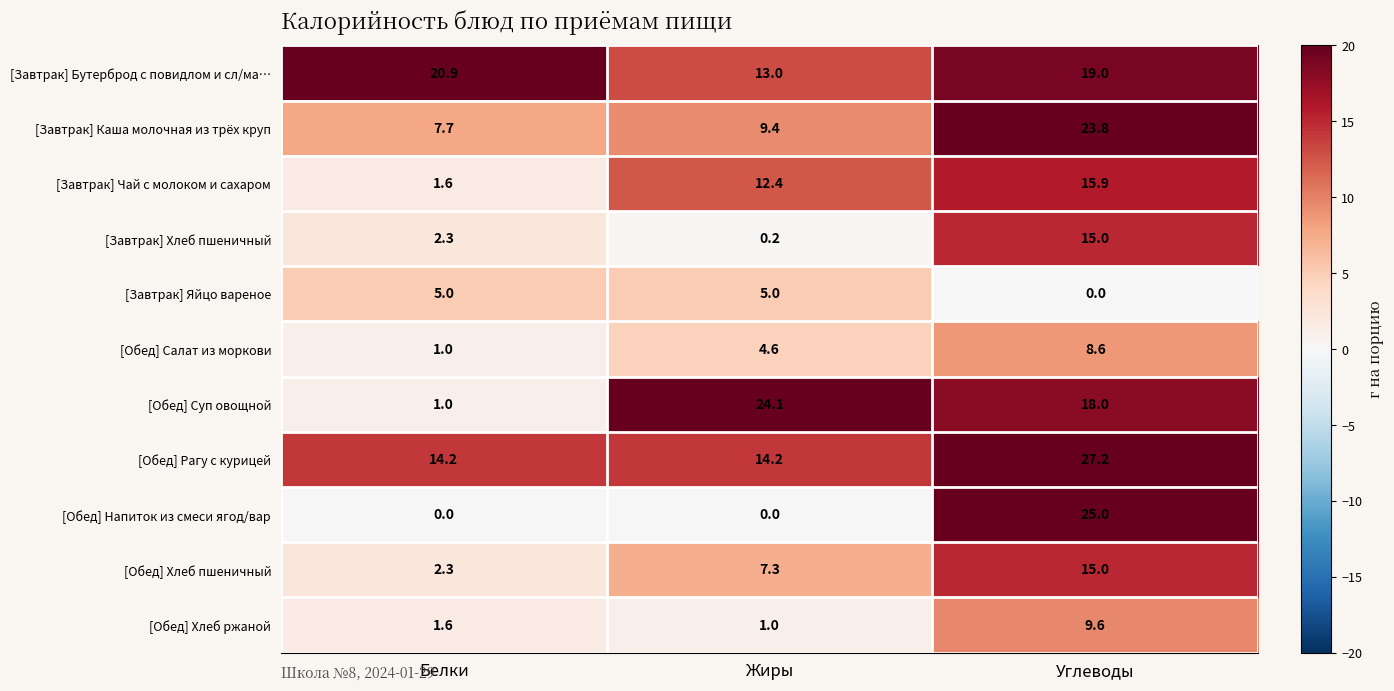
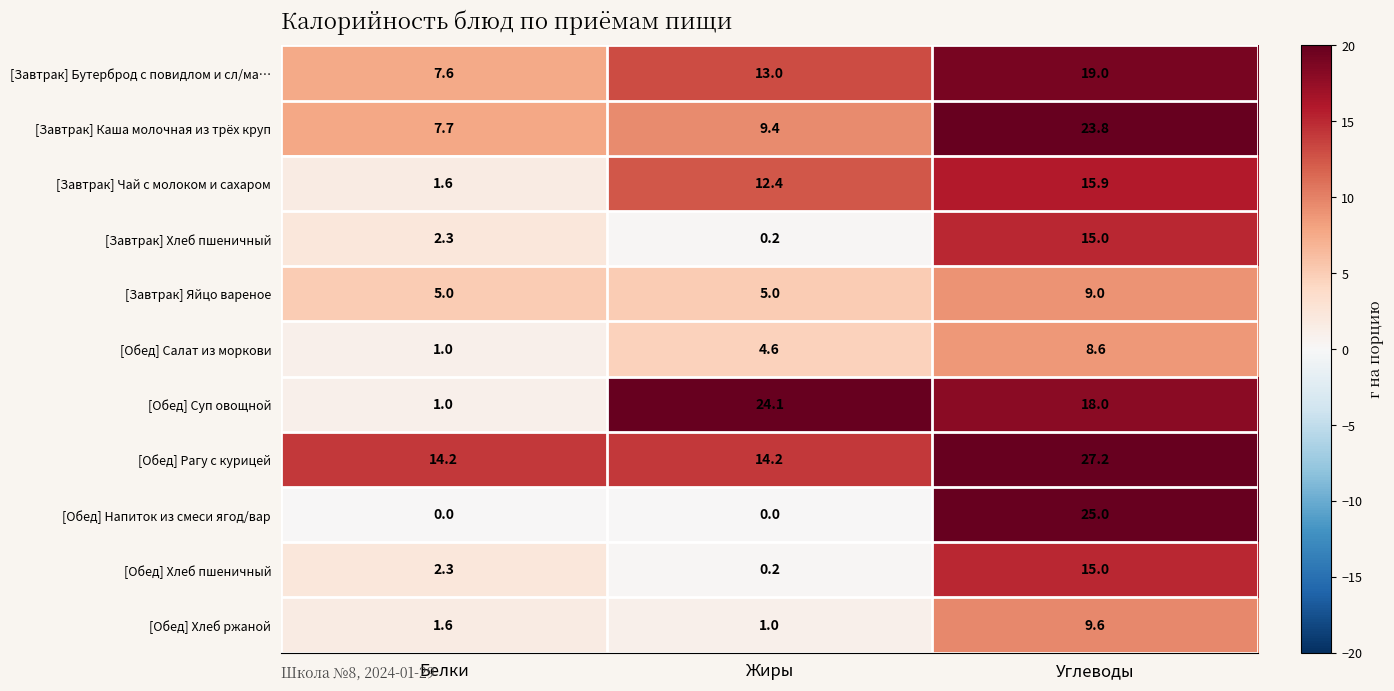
[Завтрак] Бутерброд с повидлом и сл/ма…, Белки: 20.9 -> 7.6
[Завтрак] Яйцо вареное, Углеводы: 0.0 -> 9.0
[Обед] Хлеб пшеничный, Жиры: 7.3 -> 0.2
